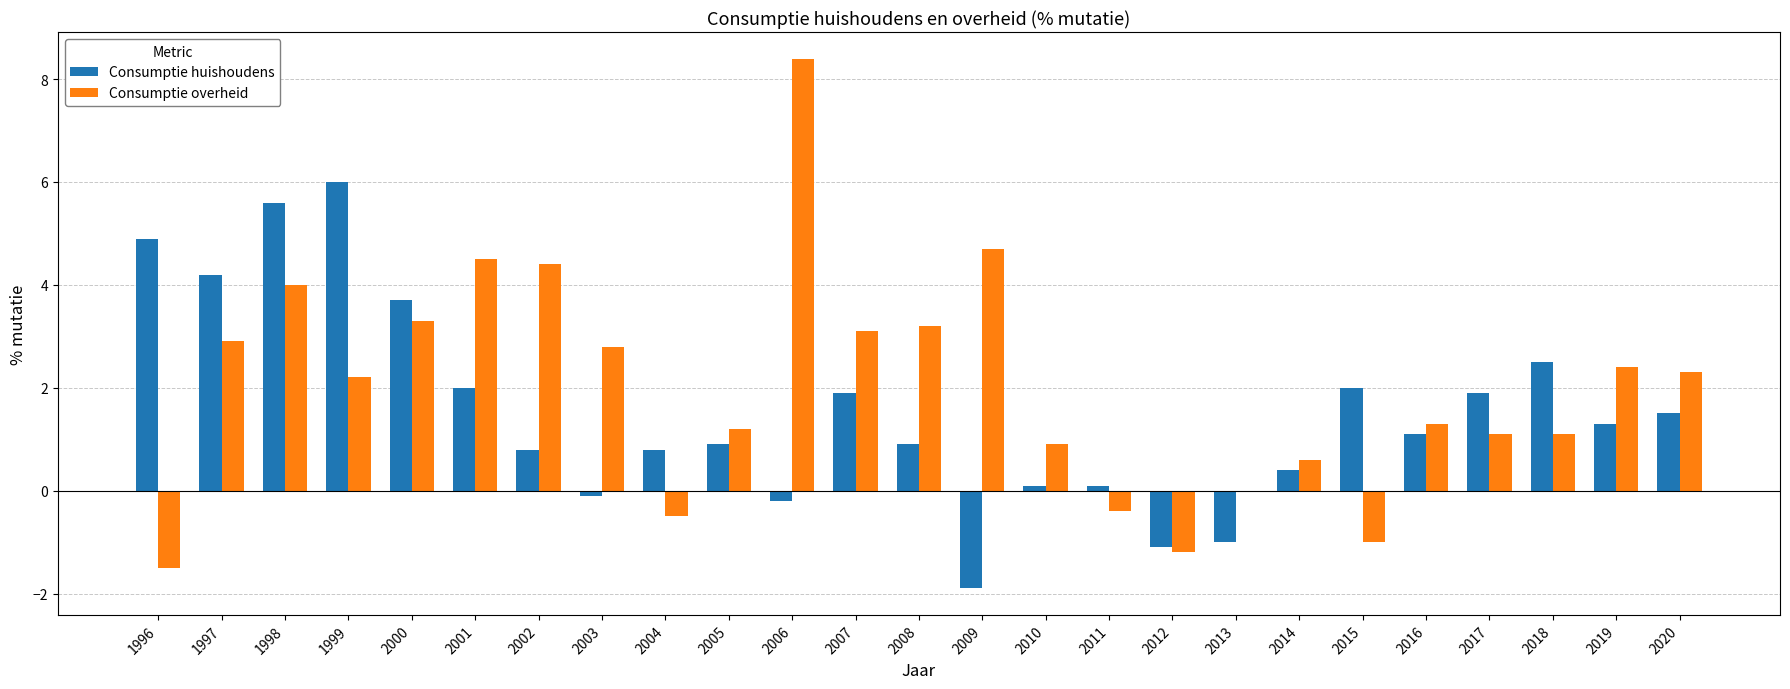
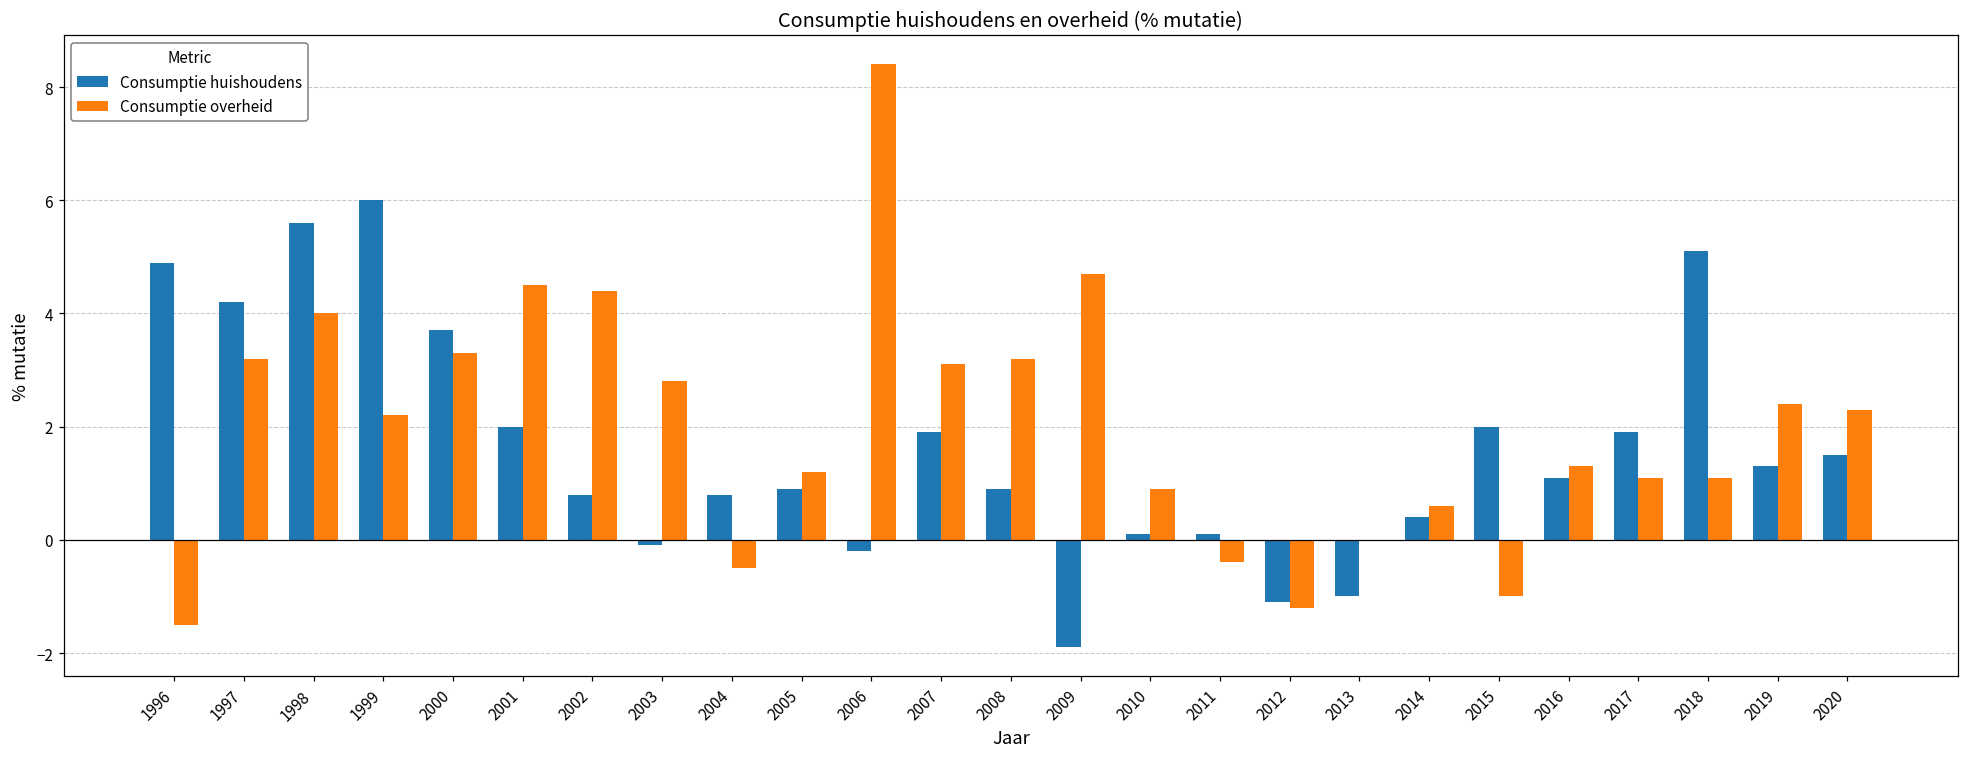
Consumptie overheid, 1997: 2.9 -> 3.2
Consumptie huishoudens, 2018: 2.5 -> 5.1
